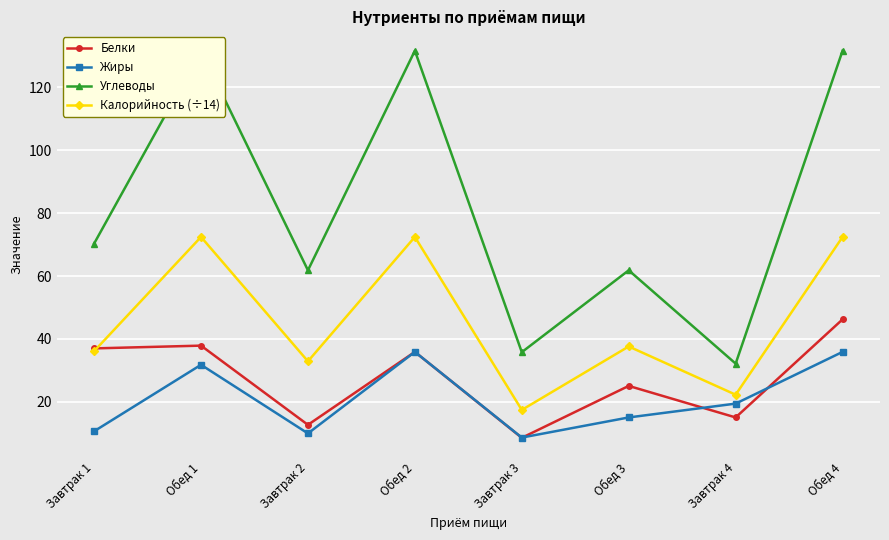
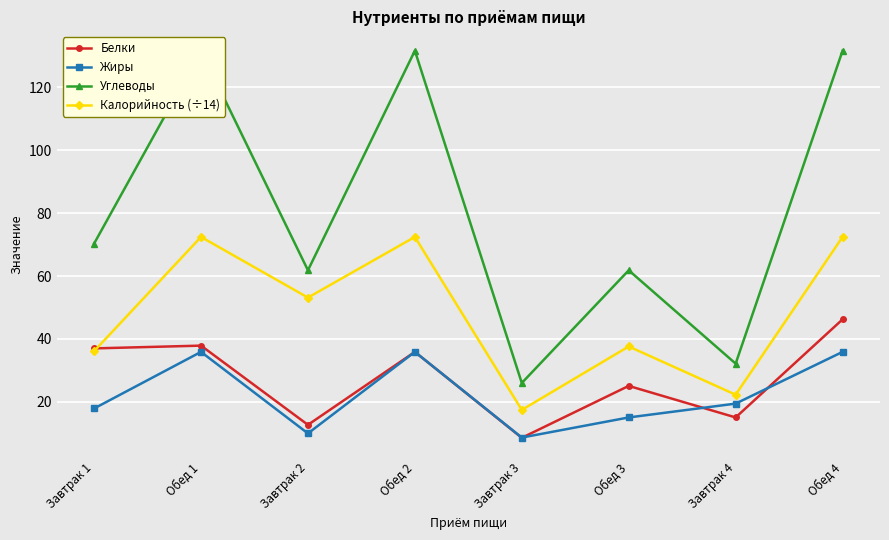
Жиры, Завтрак 1: 11 -> 18
Жиры, Обед 1: 32 -> 36
Калорийность (÷14), Завтрак 2: 33 -> 53
Углеводы, Завтрак 3: 36 -> 26
